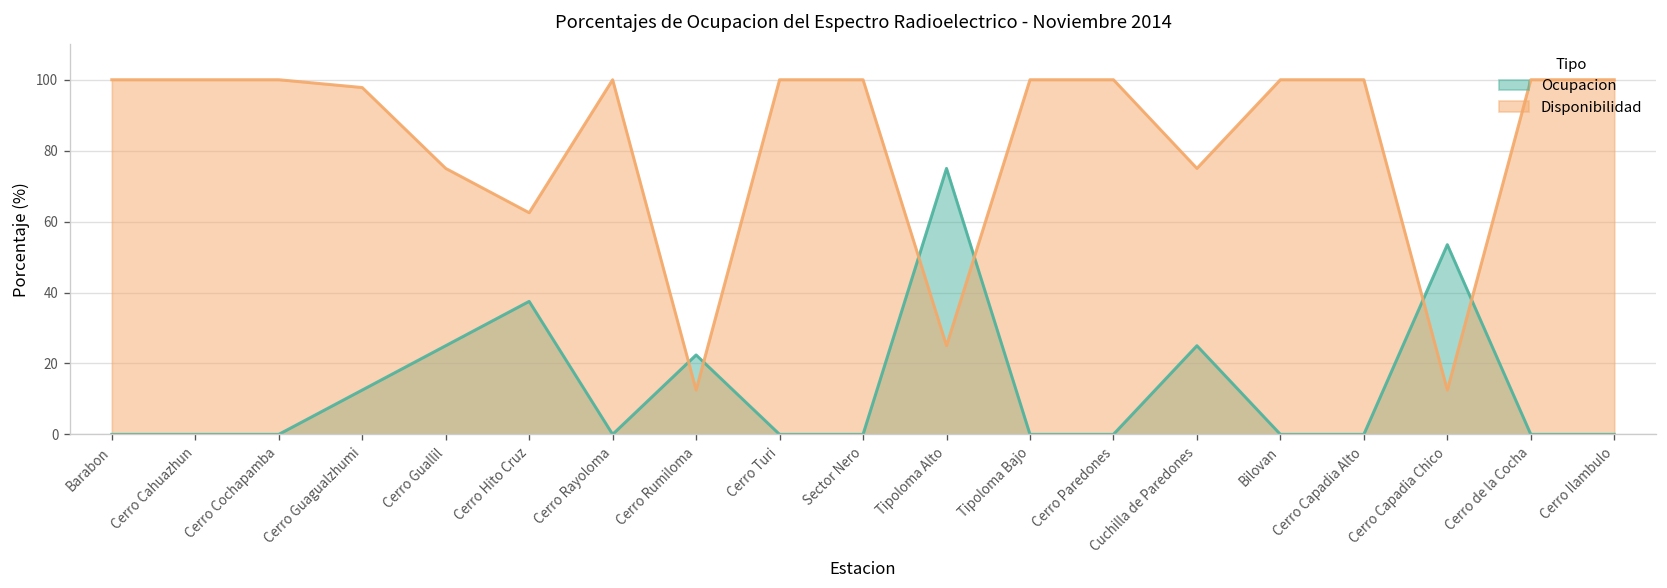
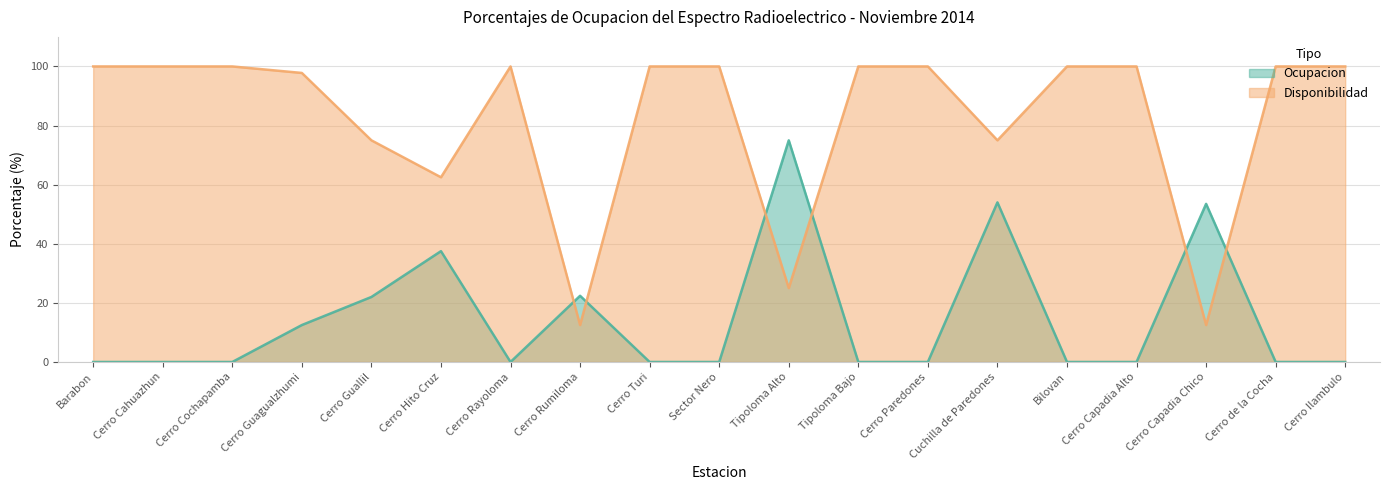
Ocupacion, Cerro Guallil: 25 -> 22
Ocupacion, Cuchilla de Paredones: 25 -> 54
